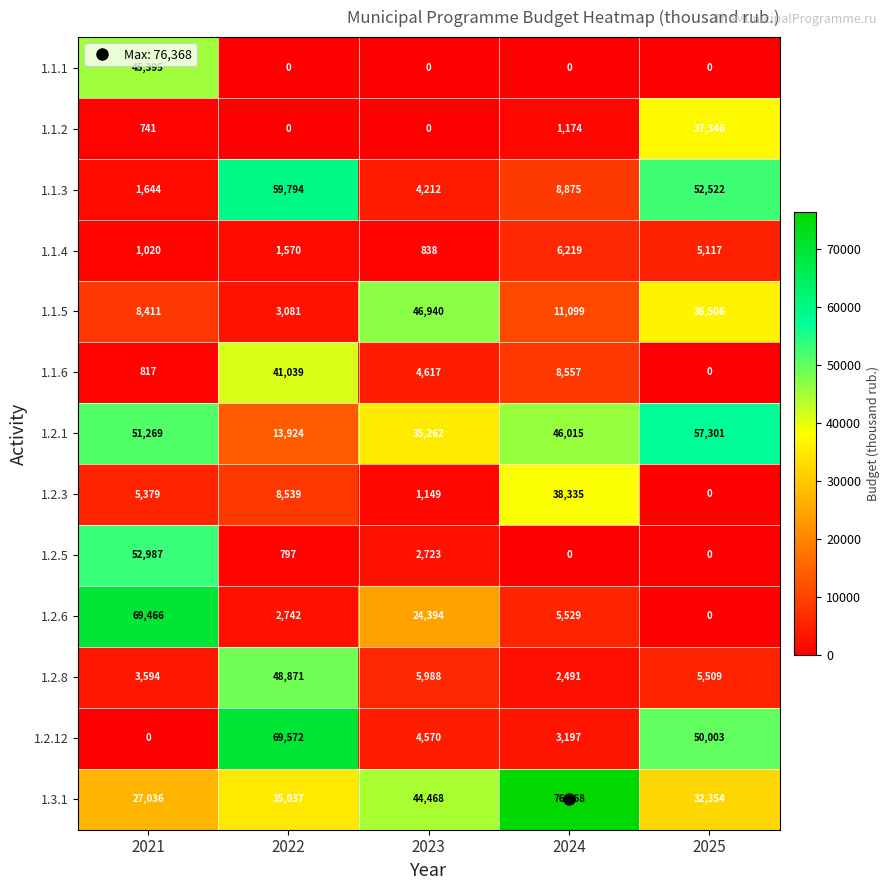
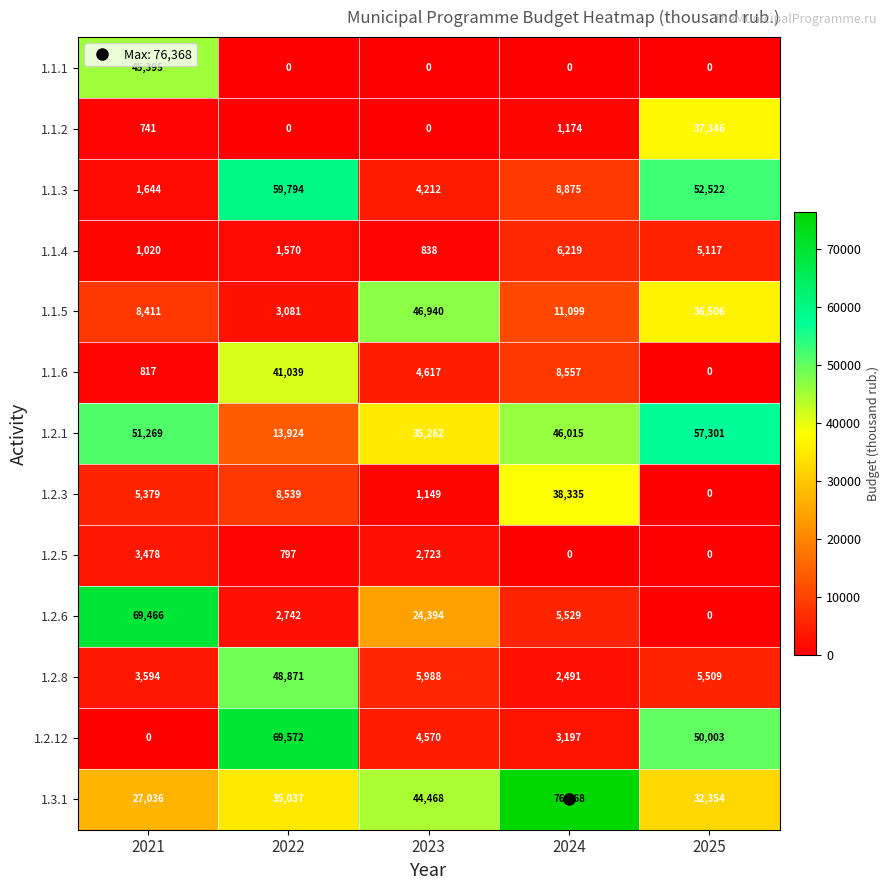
1.2.5, 2021: 52,987 -> 3,478
